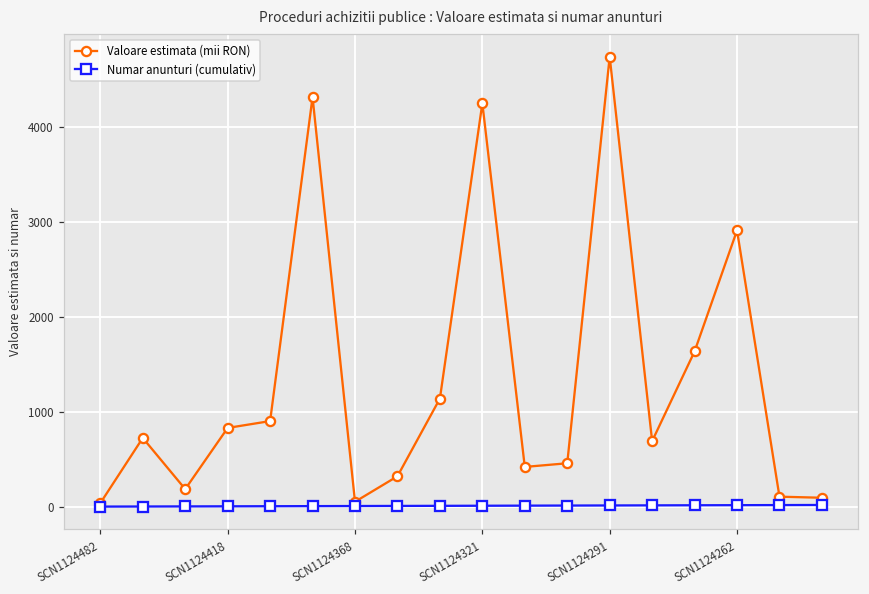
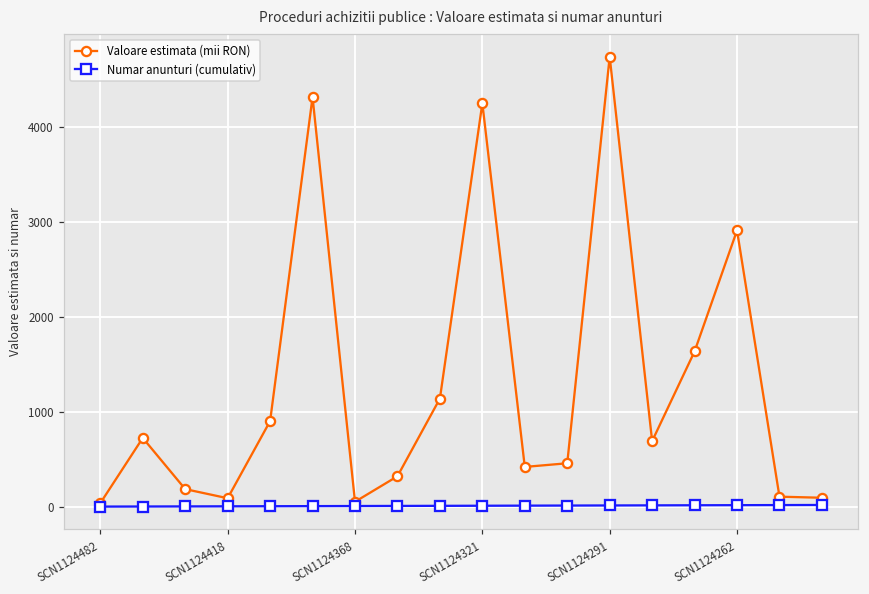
Valoare estimata (mii RON), SCN1124418: 800 -> 100
